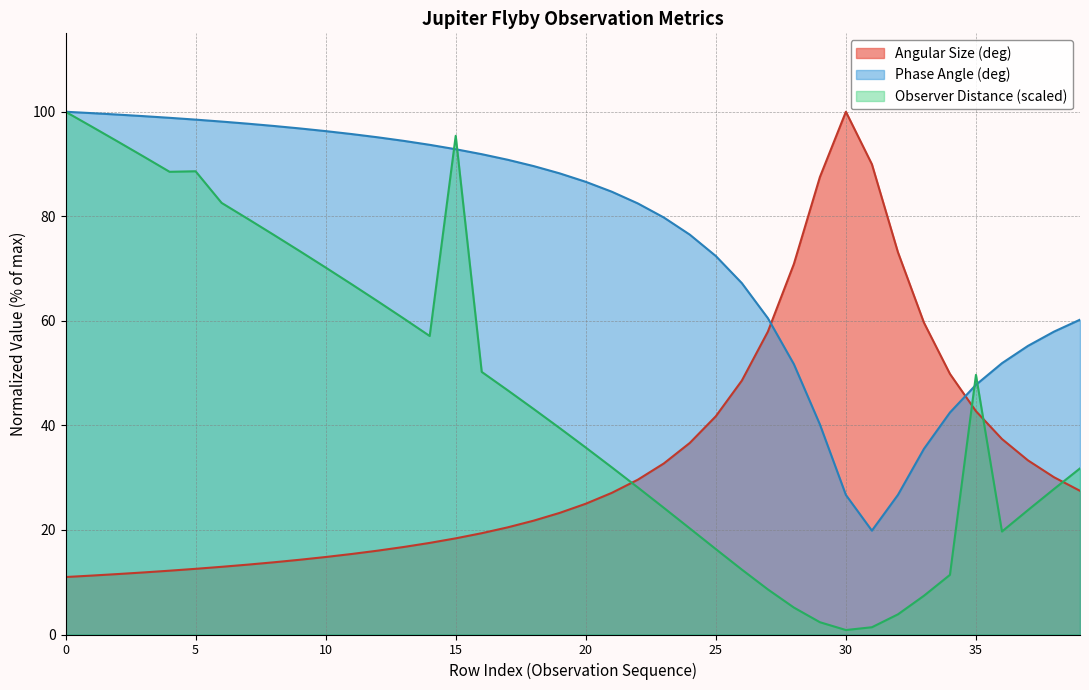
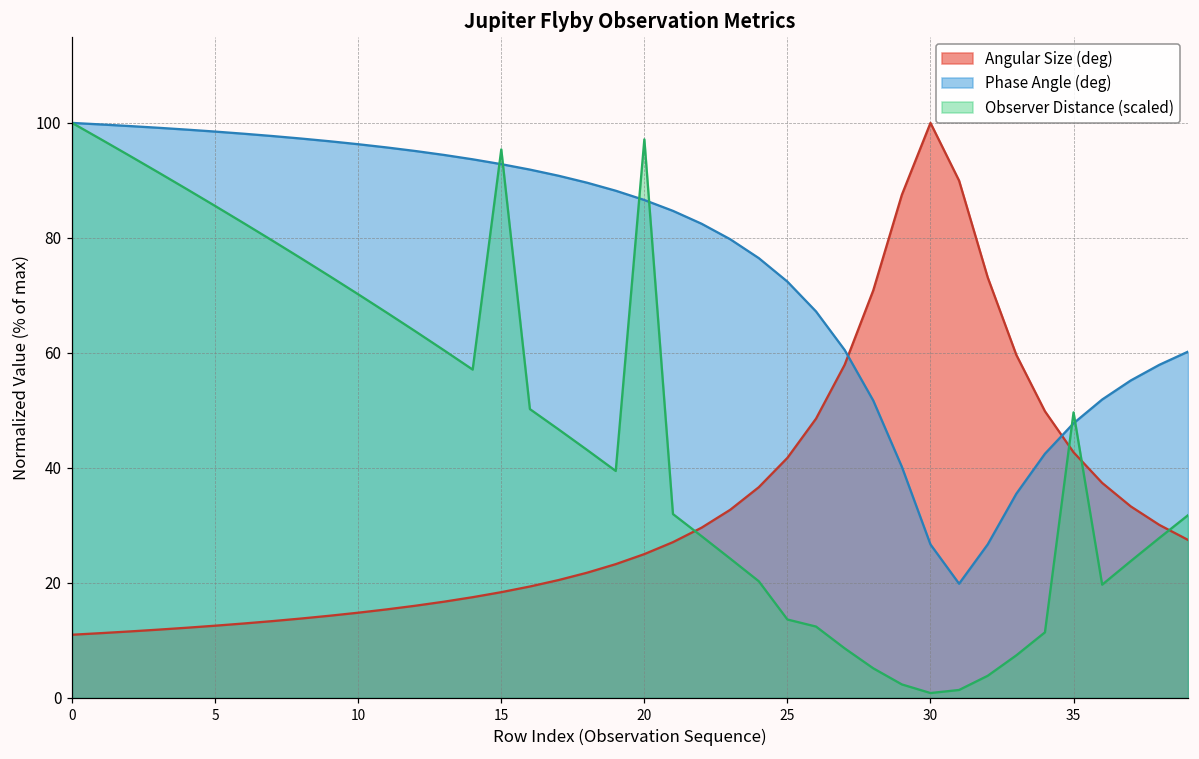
Observer Distance (scaled), 5: 89 -> 86
Observer Distance (scaled), 20: 36 -> 97
Observer Distance (scaled), 25: 16 -> 14
